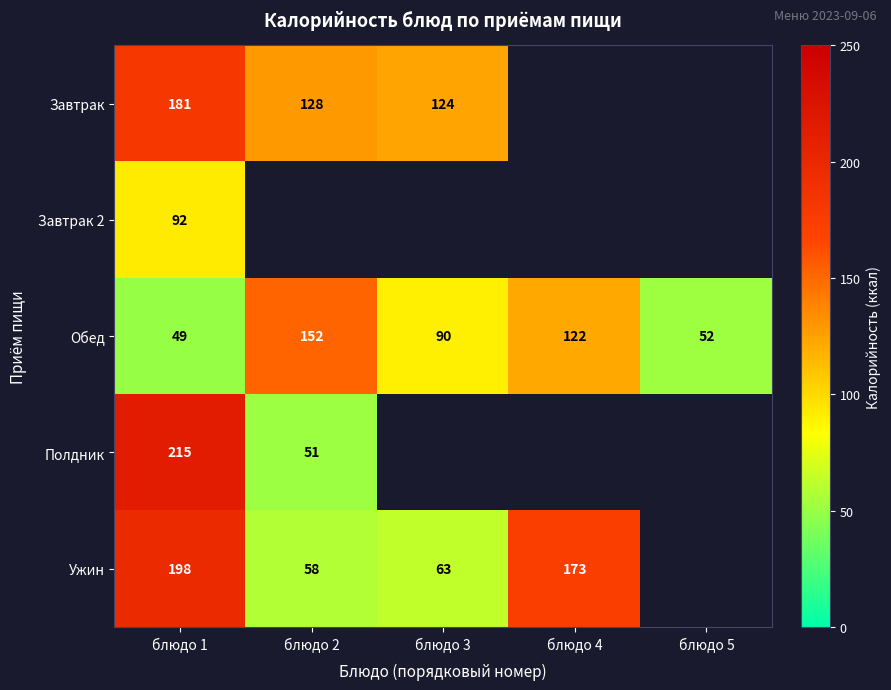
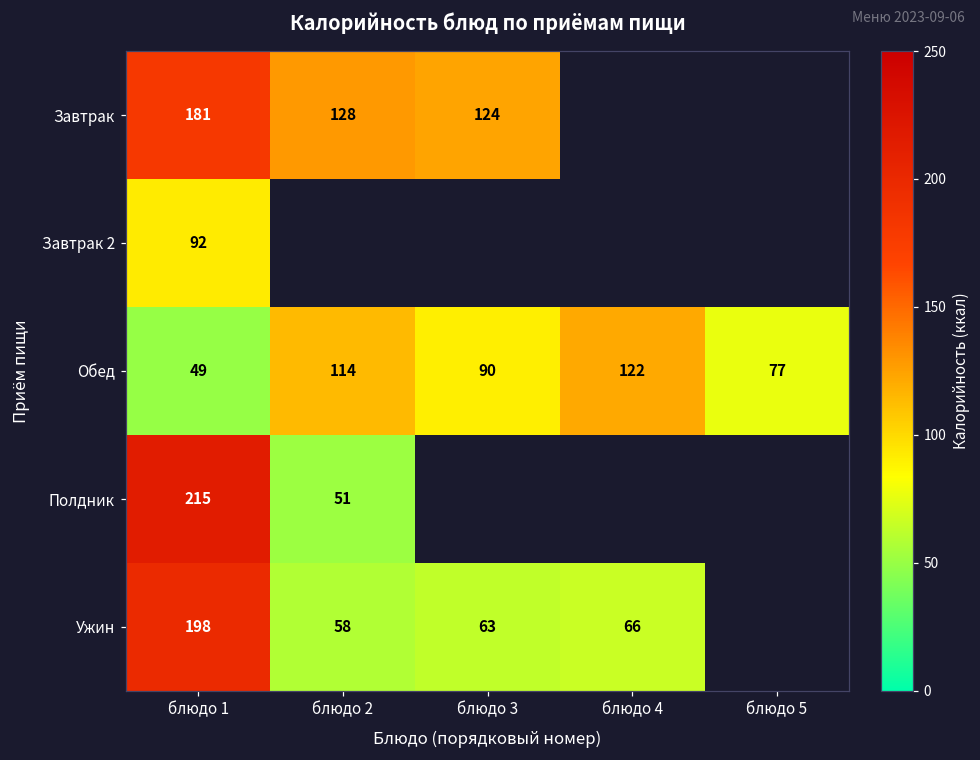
Обед, блюдо 2: 152 -> 114
Обед, блюдо 5: 52 -> 77
Ужин, блюдо 4: 173 -> 66
